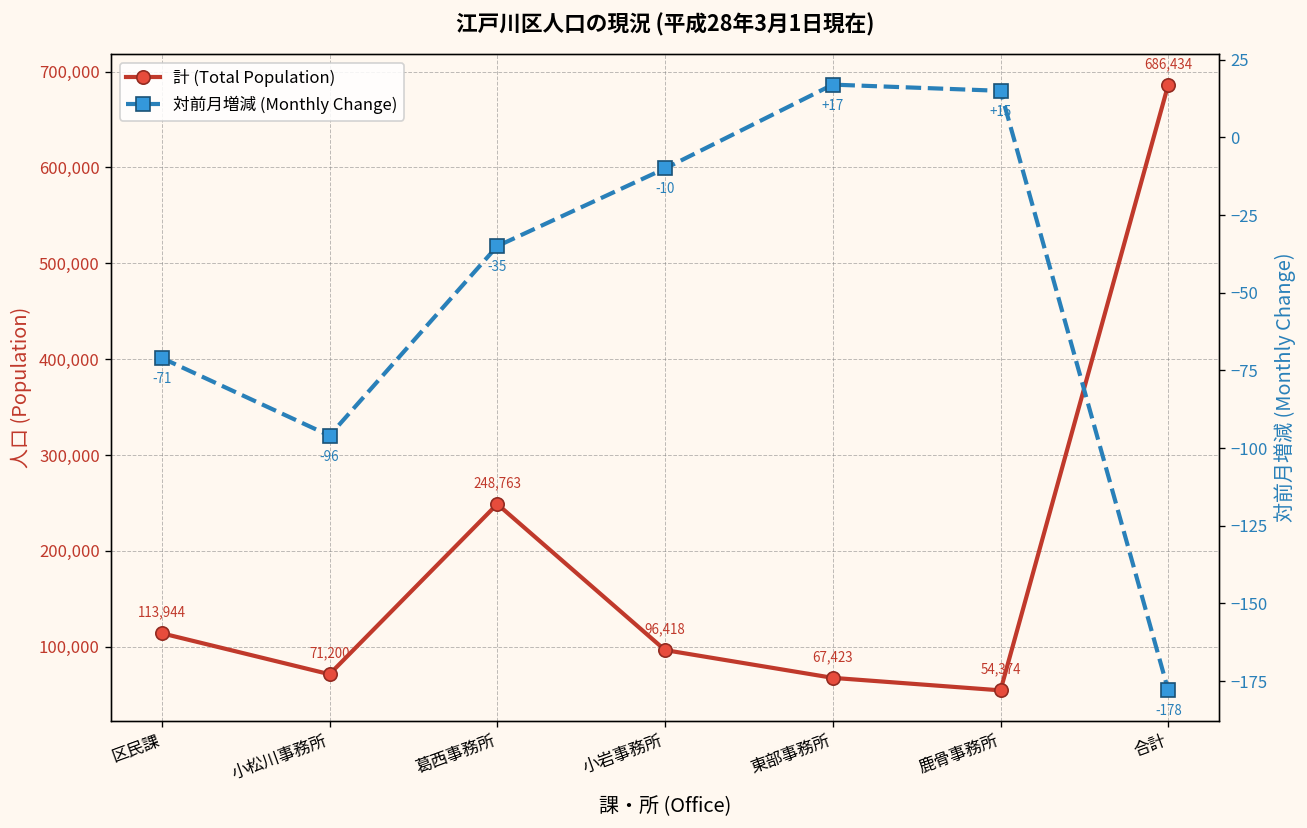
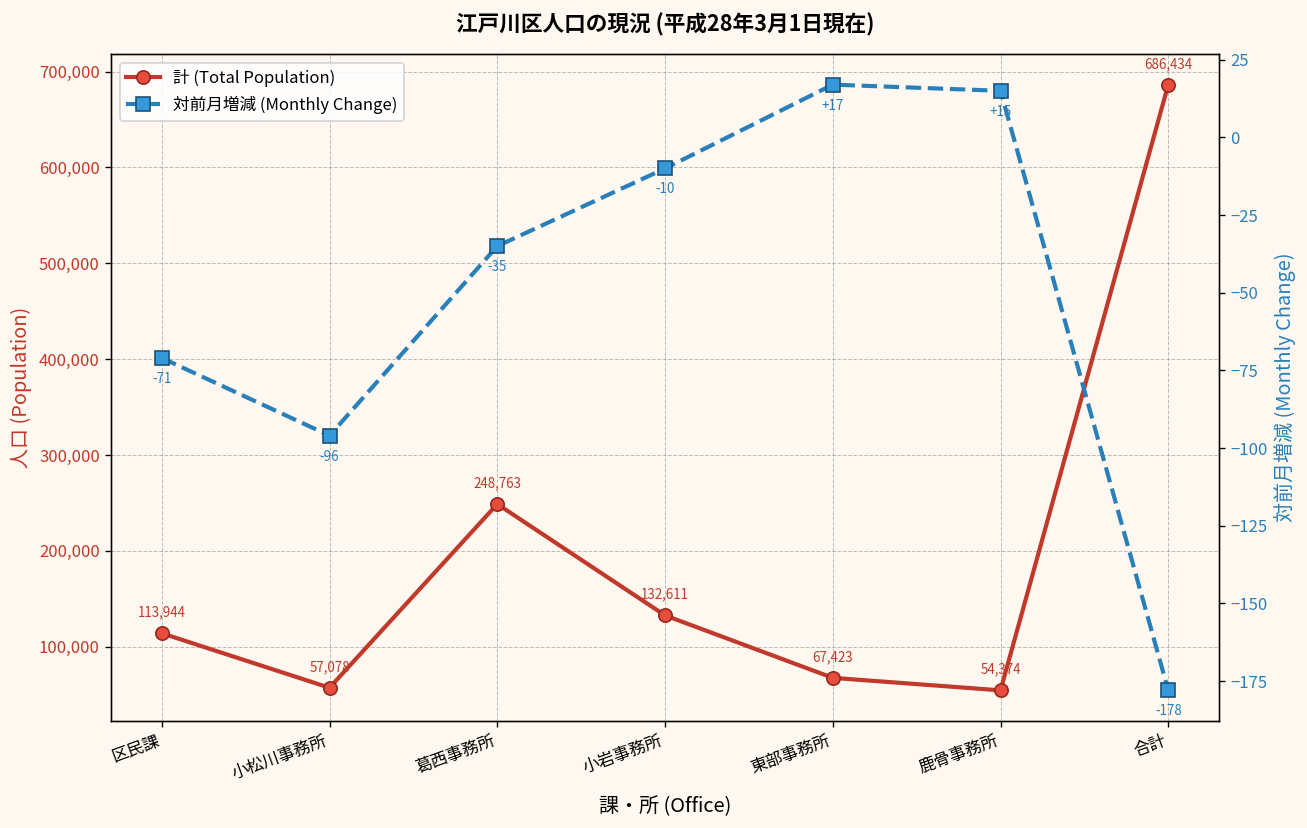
計 (Total Population), 小松川事務所: 71,200 -> 57,078
計 (Total Population), 小岩事務所: 96,418 -> 132,611
